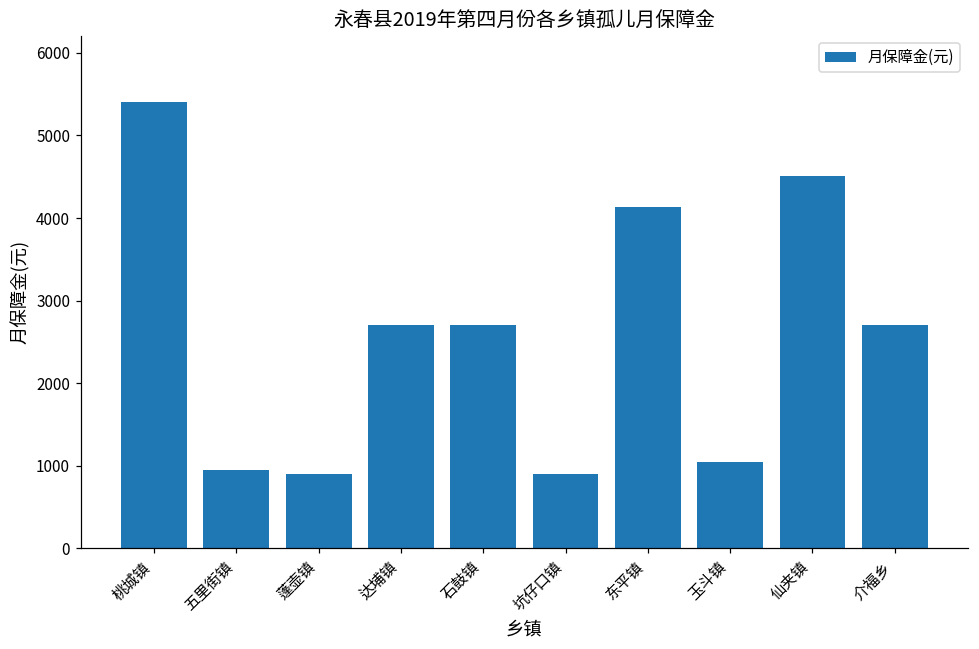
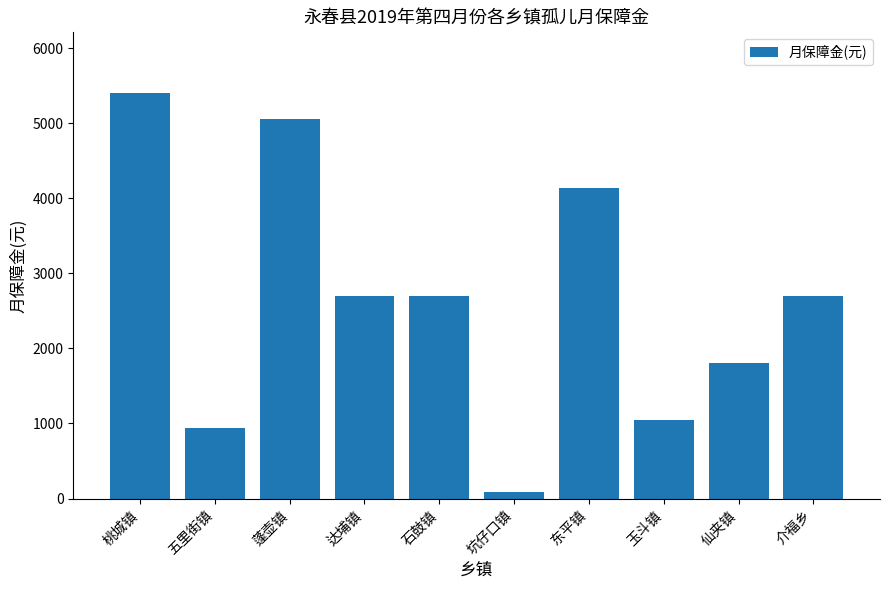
蓬壶镇: 900 -> 5100
坑仔口镇: 900 -> 100
仙夹镇: 4500 -> 1800
